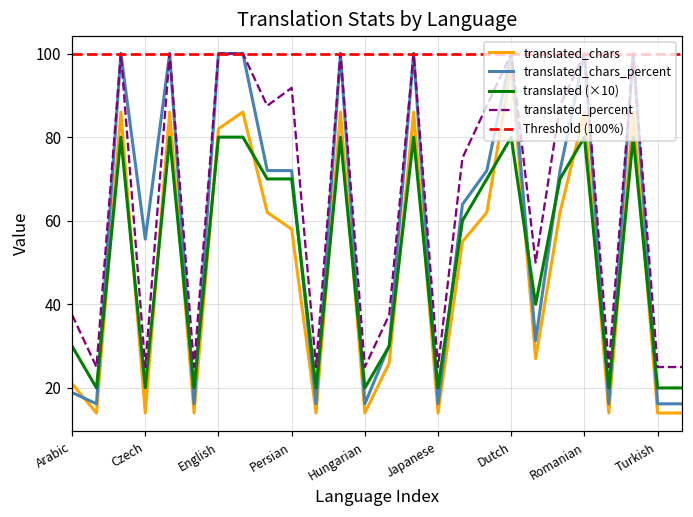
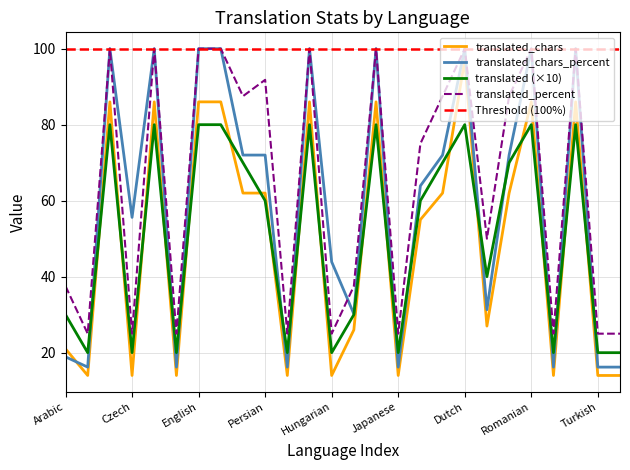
translated_chars, English: 82 -> 86
translated_chars, Persian: 58 -> 62
translated (×10), Persian: 70 -> 60
translated_chars_percent, Hungarian: 16 -> 44
